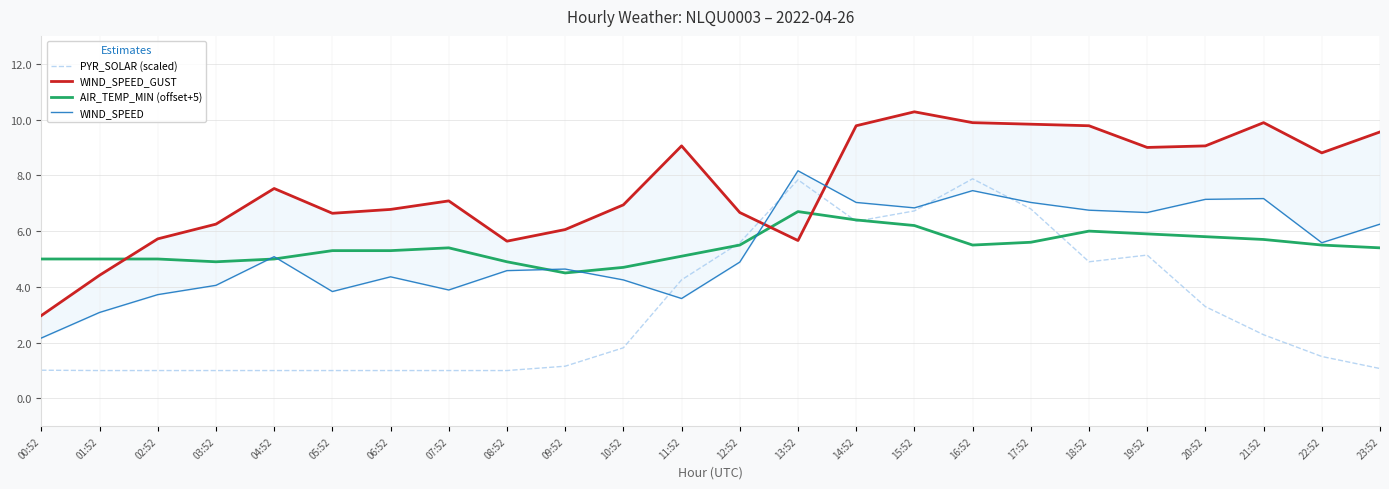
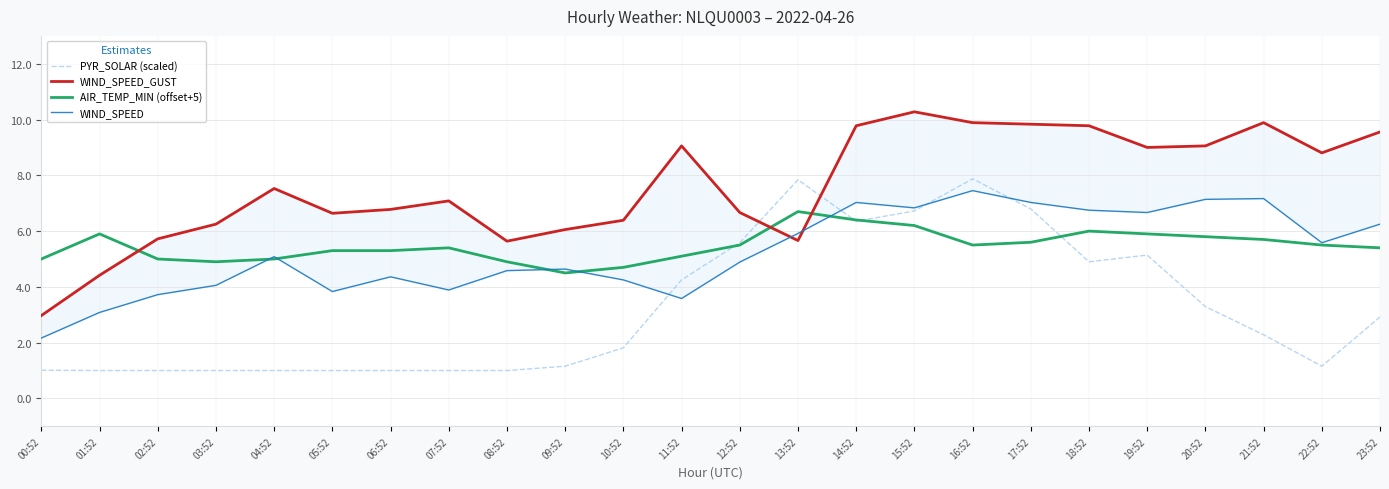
AIR_TEMP_MIN (offset+5), 01:52: 5.0 -> 5.9
WIND_SPEED_GUST, 10:52: 6.9 -> 6.4
WIND_SPEED, 13:52: 8.2 -> 5.9
PYR_SOLAR (scaled), 22:52: 1.5 -> 1.2
PYR_SOLAR (scaled), 23:52: 1.1 -> 2.9
